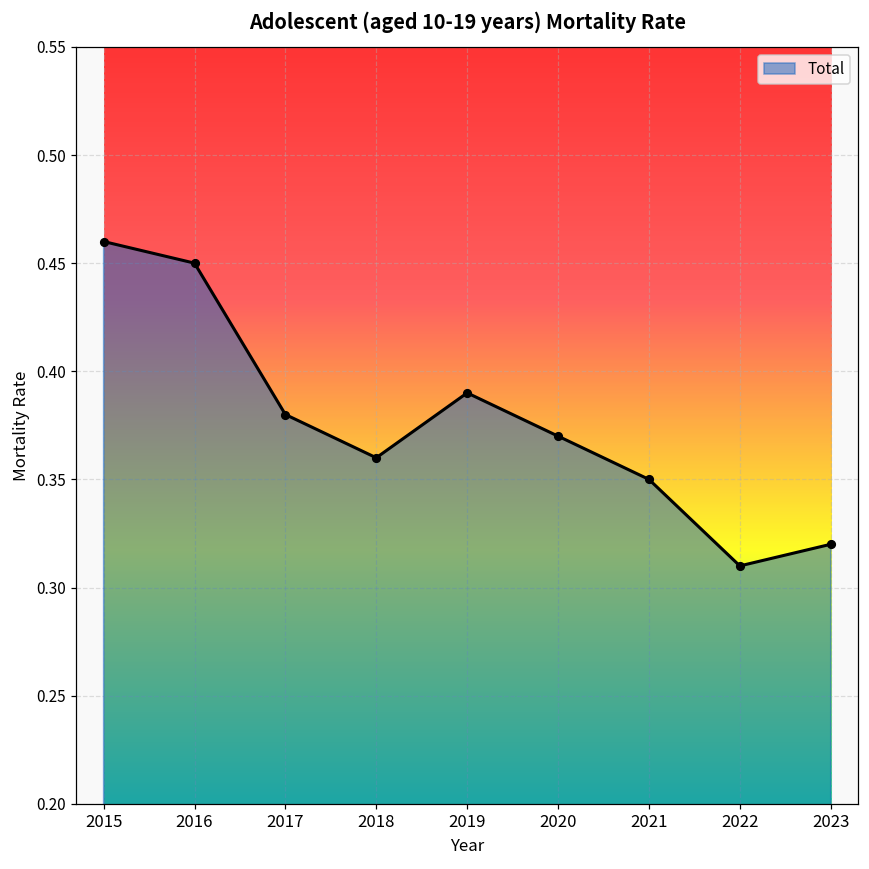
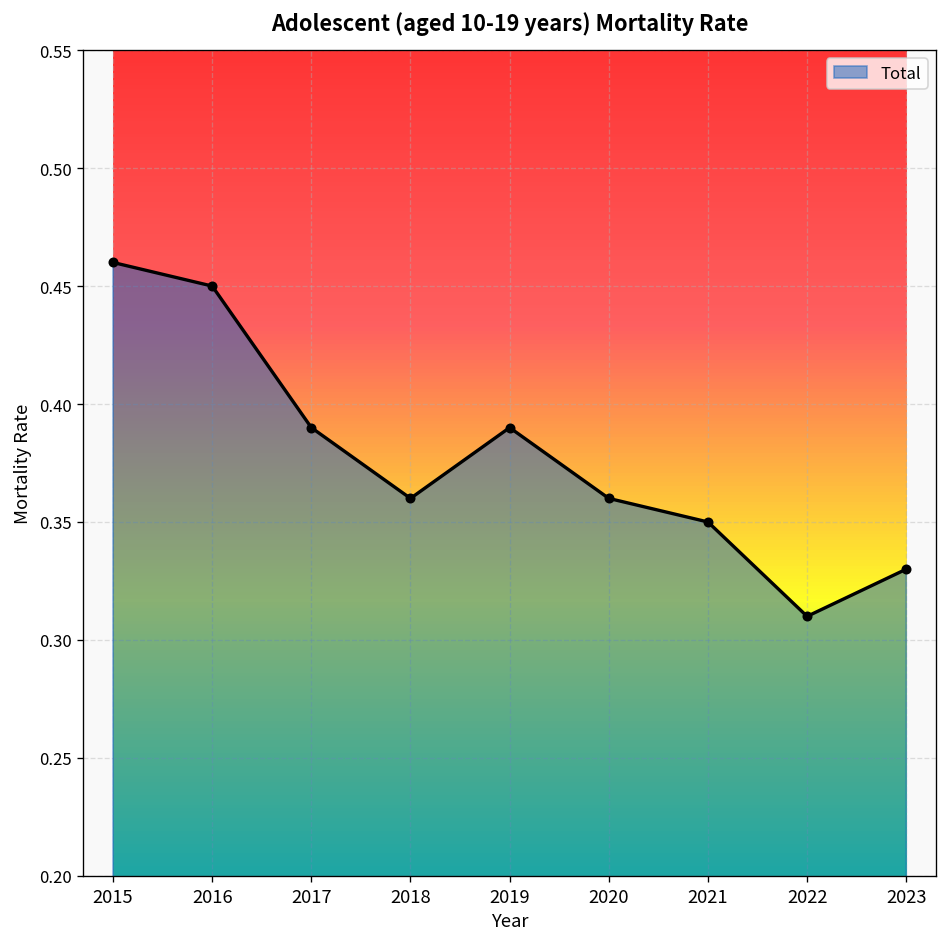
2017: 0.38 -> 0.39
2020: 0.37 -> 0.36
2023: 0.32 -> 0.33
